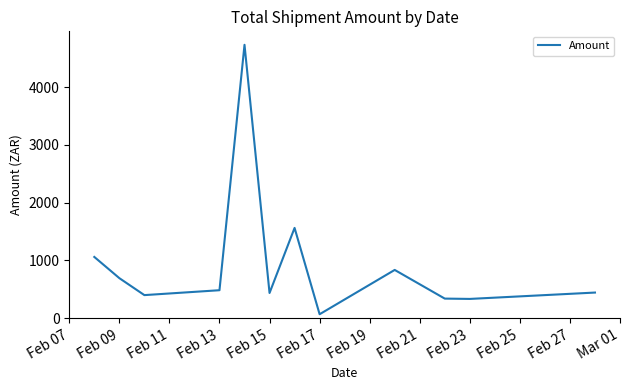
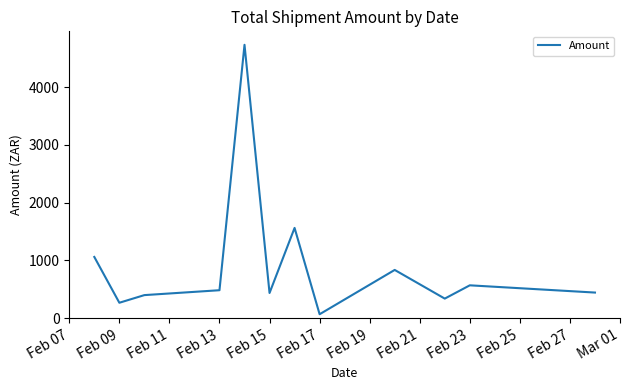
Feb 09: 700 -> 300
Feb 23: 300 -> 600
